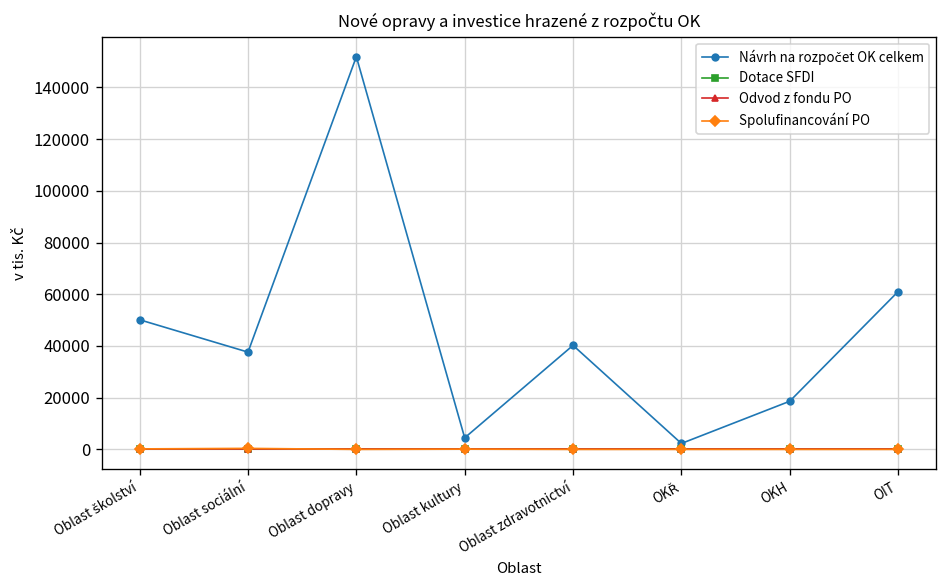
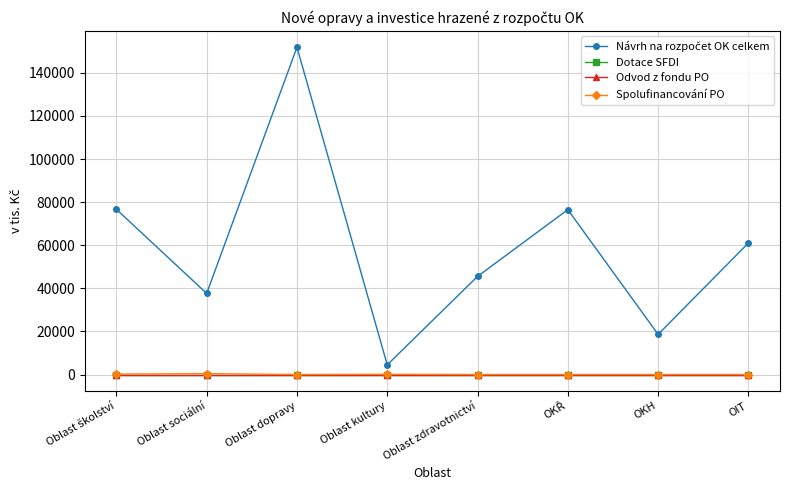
Návrh na rozpočet OK celkem, Oblast školství: 50000 -> 77000
Návrh na rozpočet OK celkem, Oblast zdravotnictví: 40000 -> 46000
Návrh na rozpočet OK celkem, OKŘ: 2000 -> 77000
